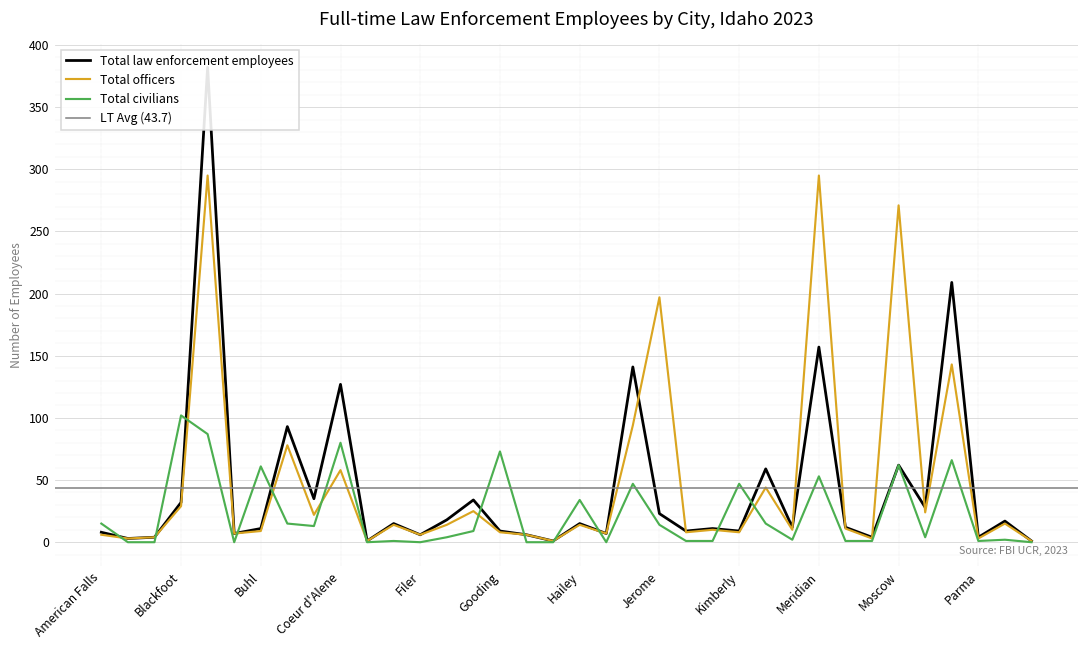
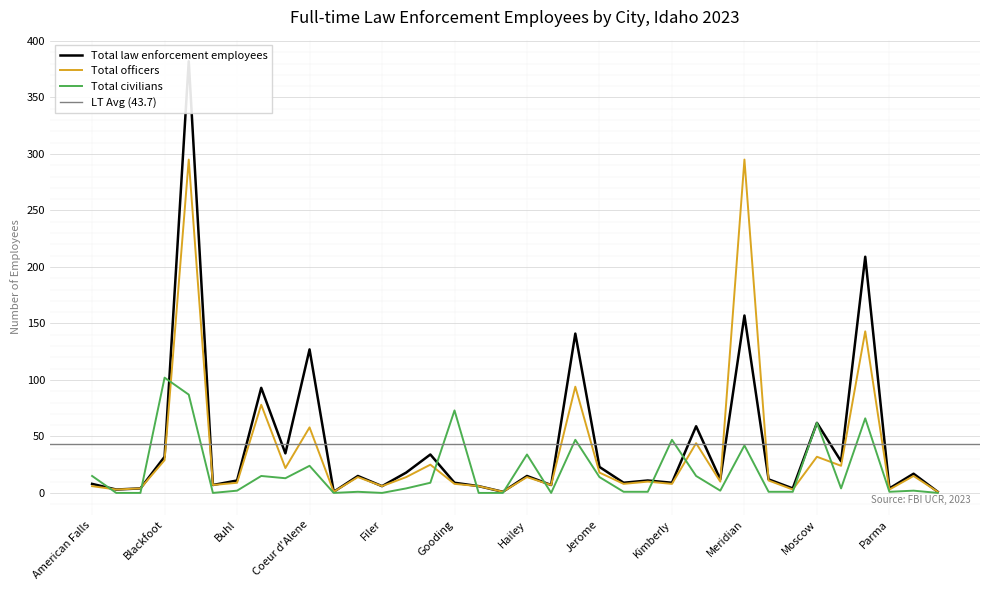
Total civilians, Buhl: 61 -> 2
Total civilians, Coeur d'Alene: 80 -> 24
Total officers, Jerome: 197 -> 18
Total civilians, Meridian: 53 -> 42
Total officers, Moscow: 271 -> 32
